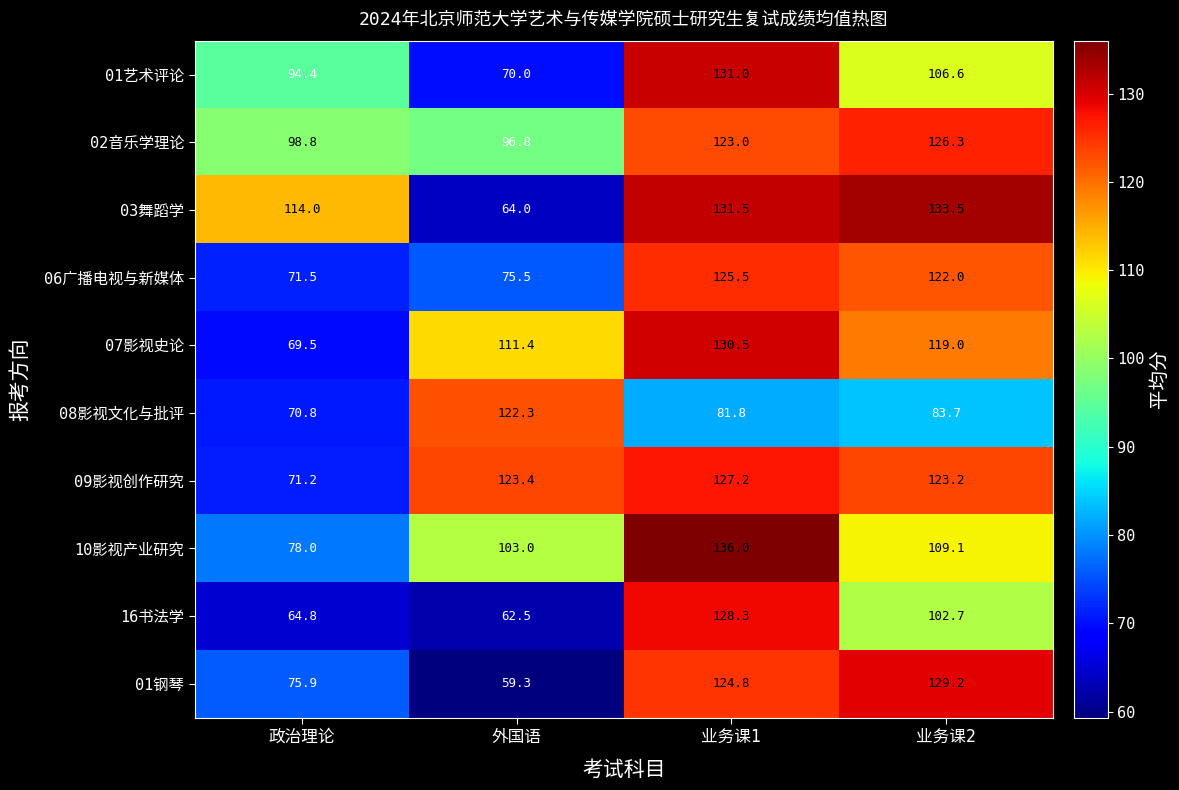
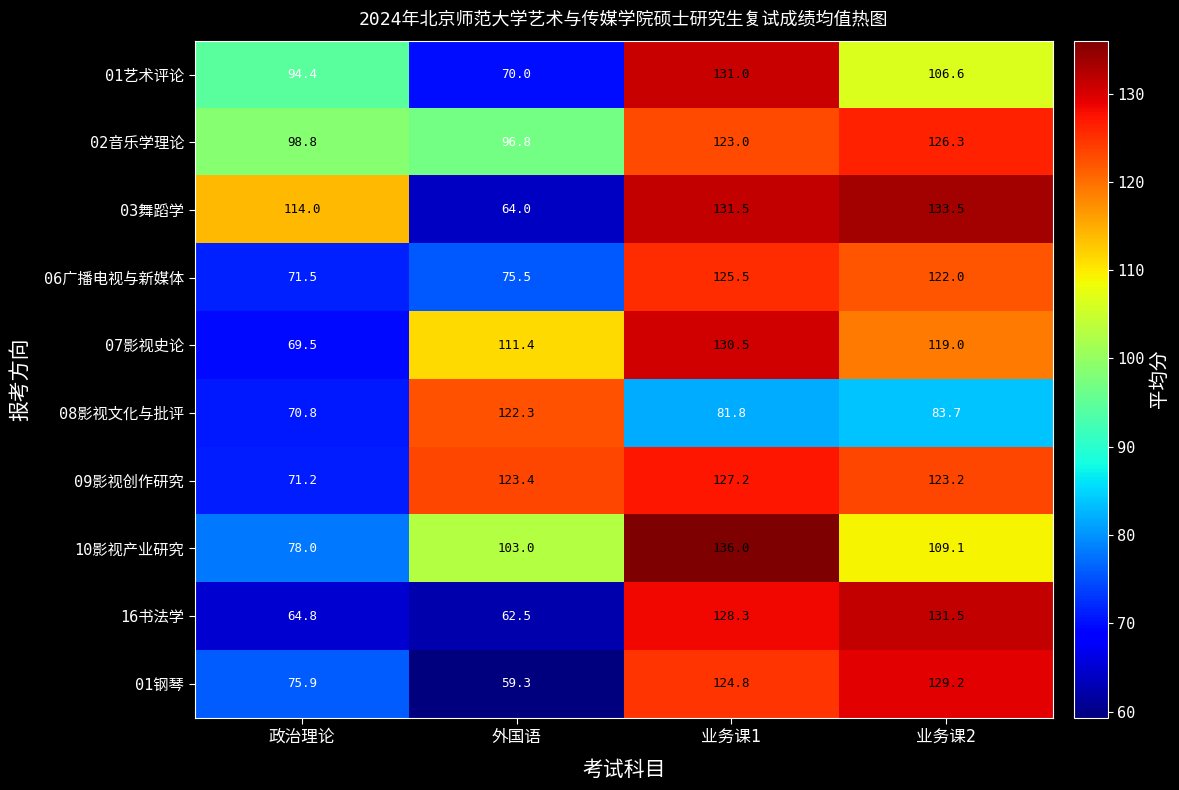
16书法学, 业务课2: 102.7 -> 131.5
